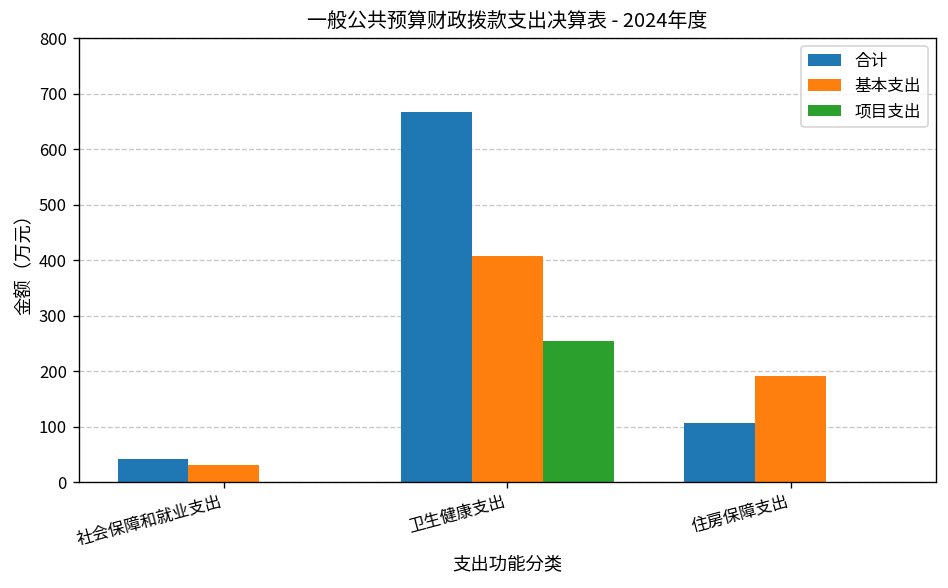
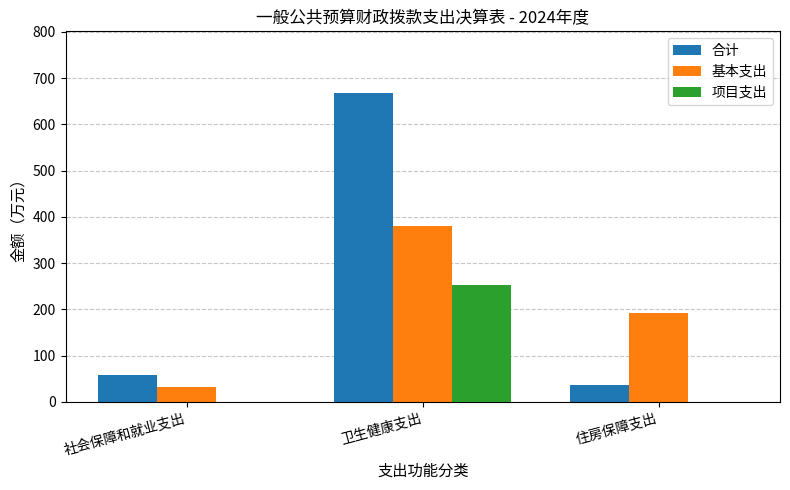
合计, 社会保障和就业支出: 40 -> 60
基本支出, 卫生健康支出: 410 -> 380
合计, 住房保障支出: 110 -> 40
